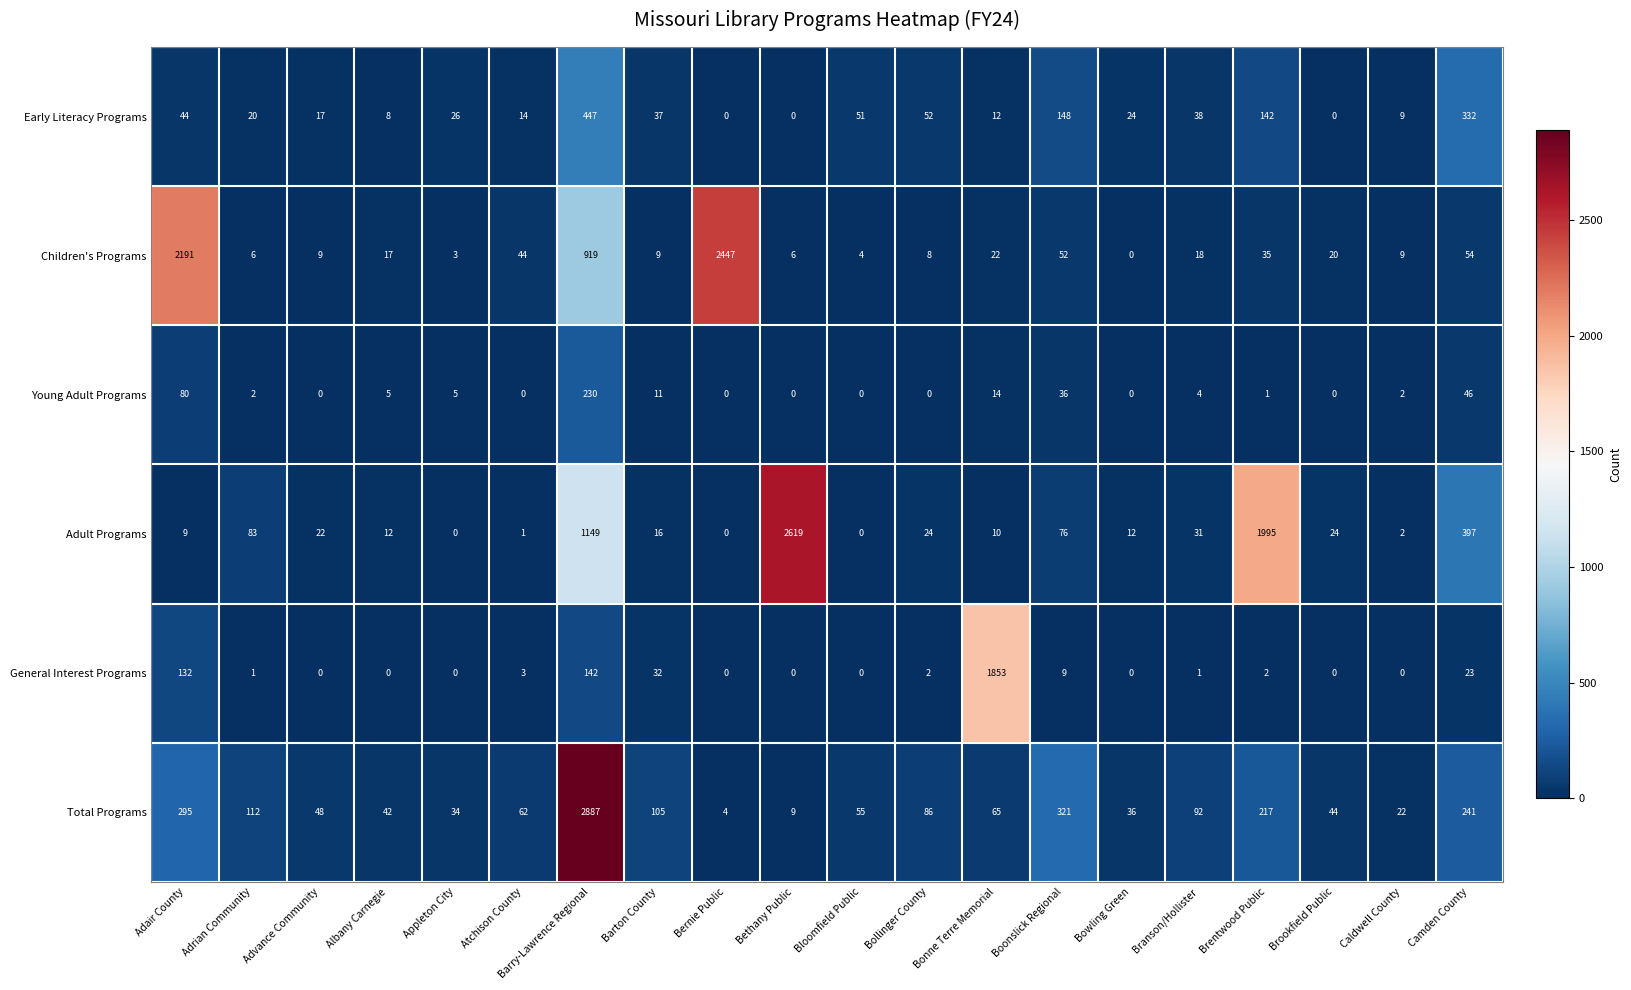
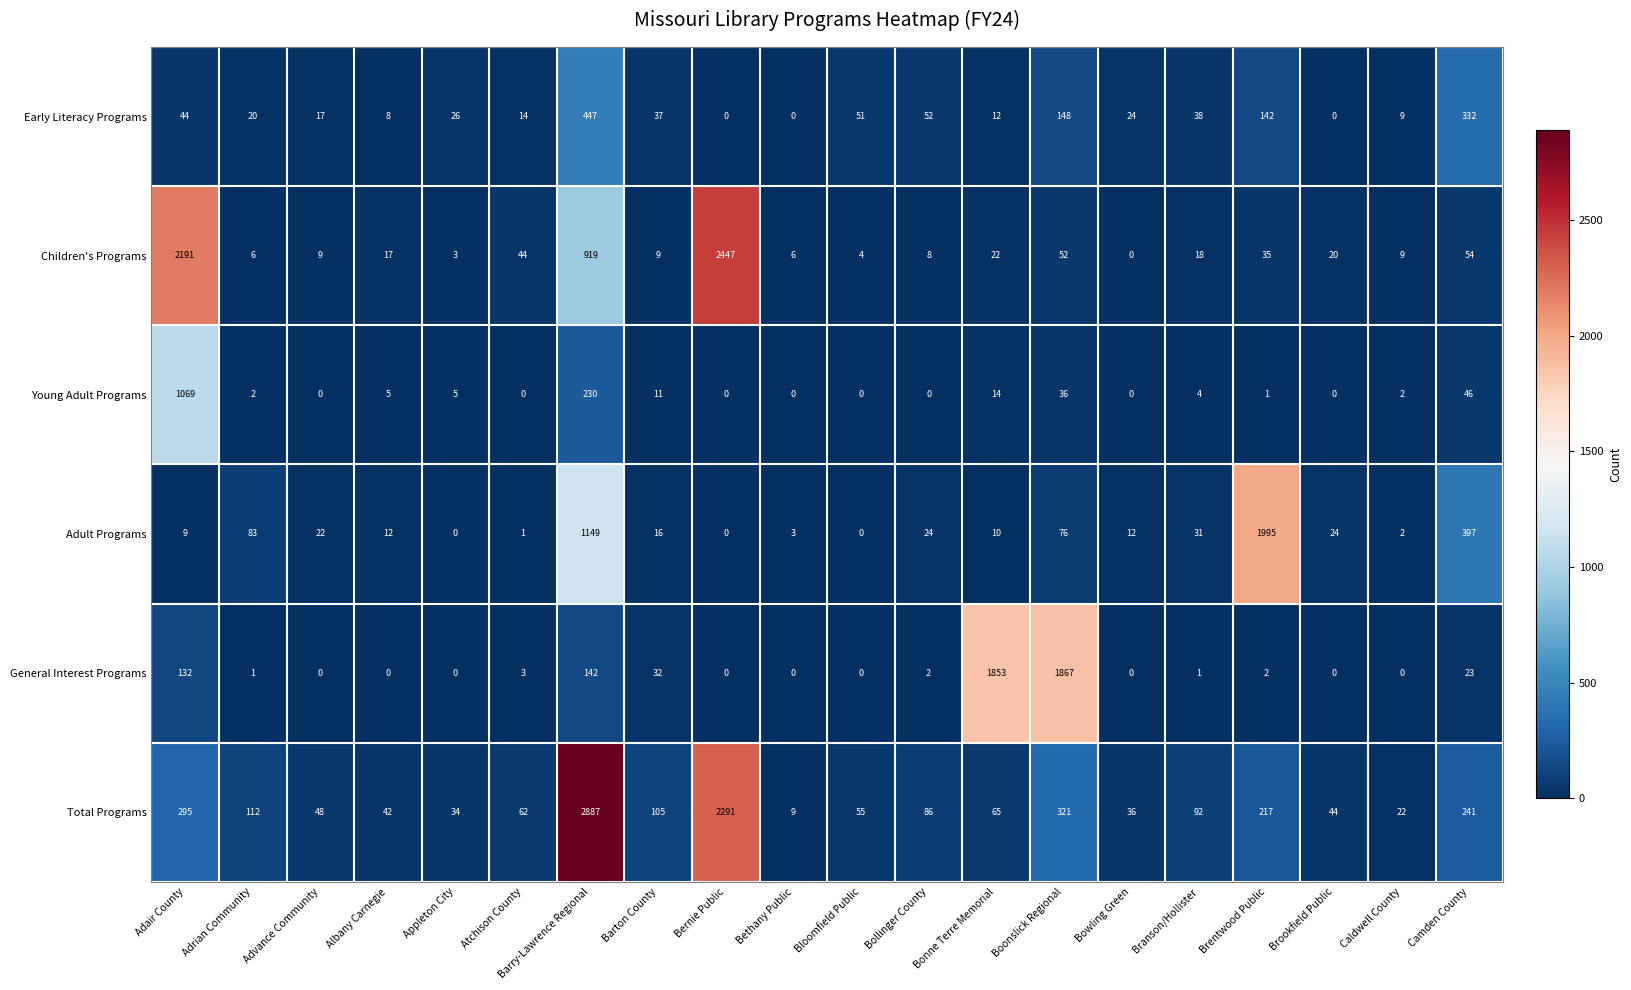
Young Adult Programs, Adair County: 80 -> 1069
Adult Programs, Bethany Public: 2619 -> 3
General Interest Programs, Boonslick Regional: 9 -> 1867
Total Programs, Bernie Public: 4 -> 2291
